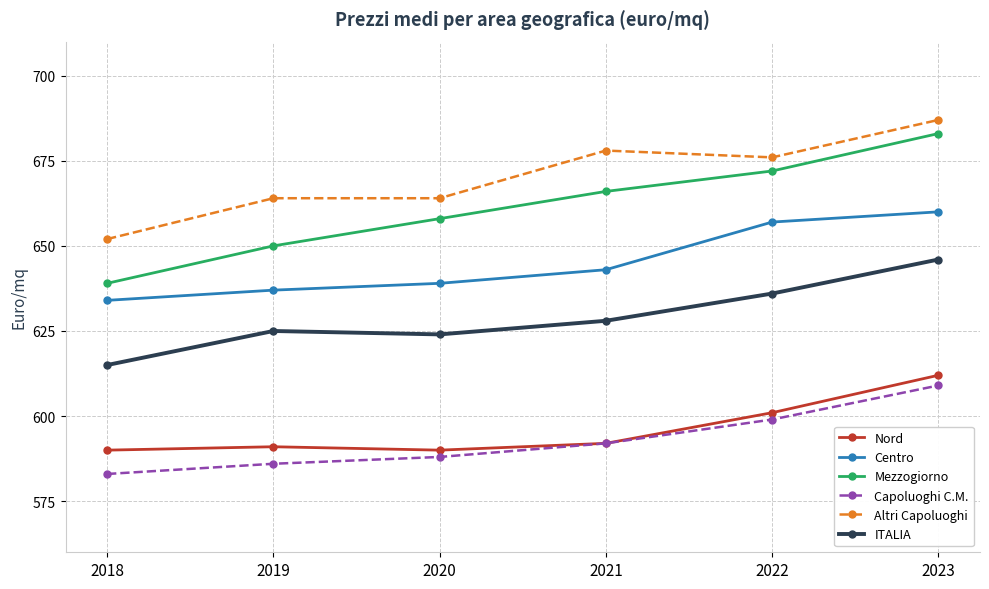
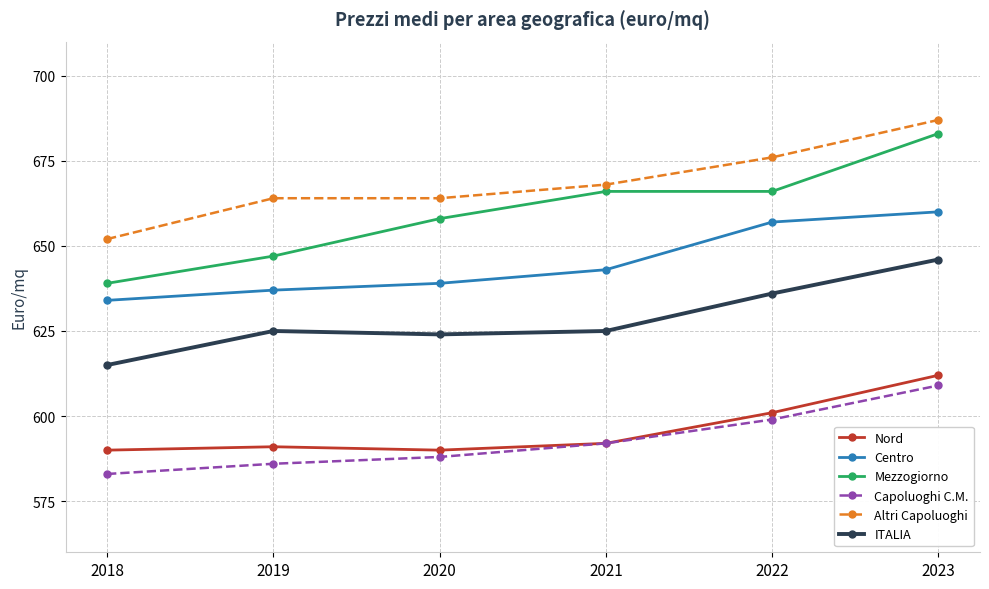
Mezzogiorno, 2019: 650 -> 647
Altri Capoluoghi, 2021: 678 -> 668
ITALIA, 2021: 628 -> 625
Mezzogiorno, 2022: 672 -> 666
